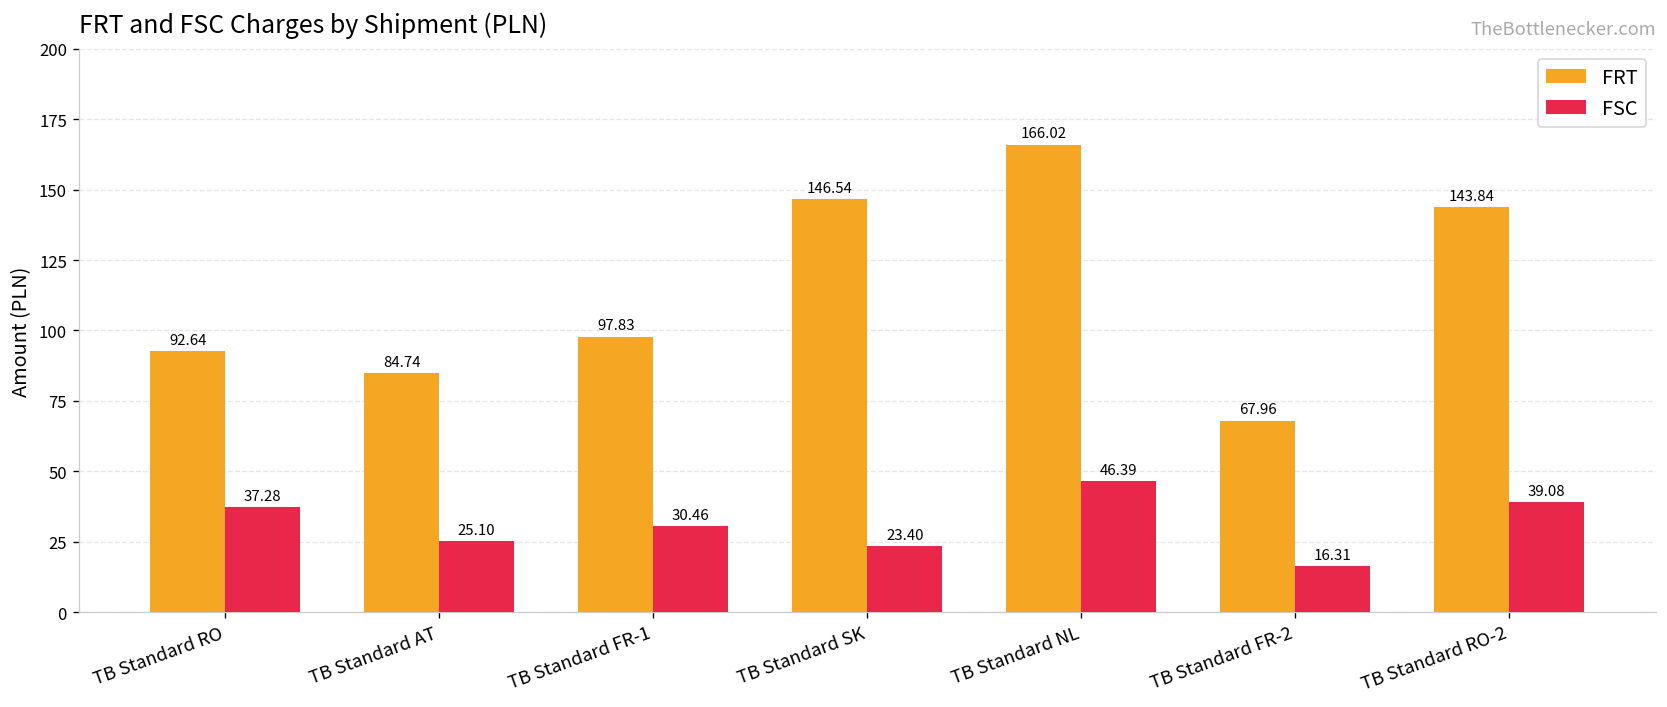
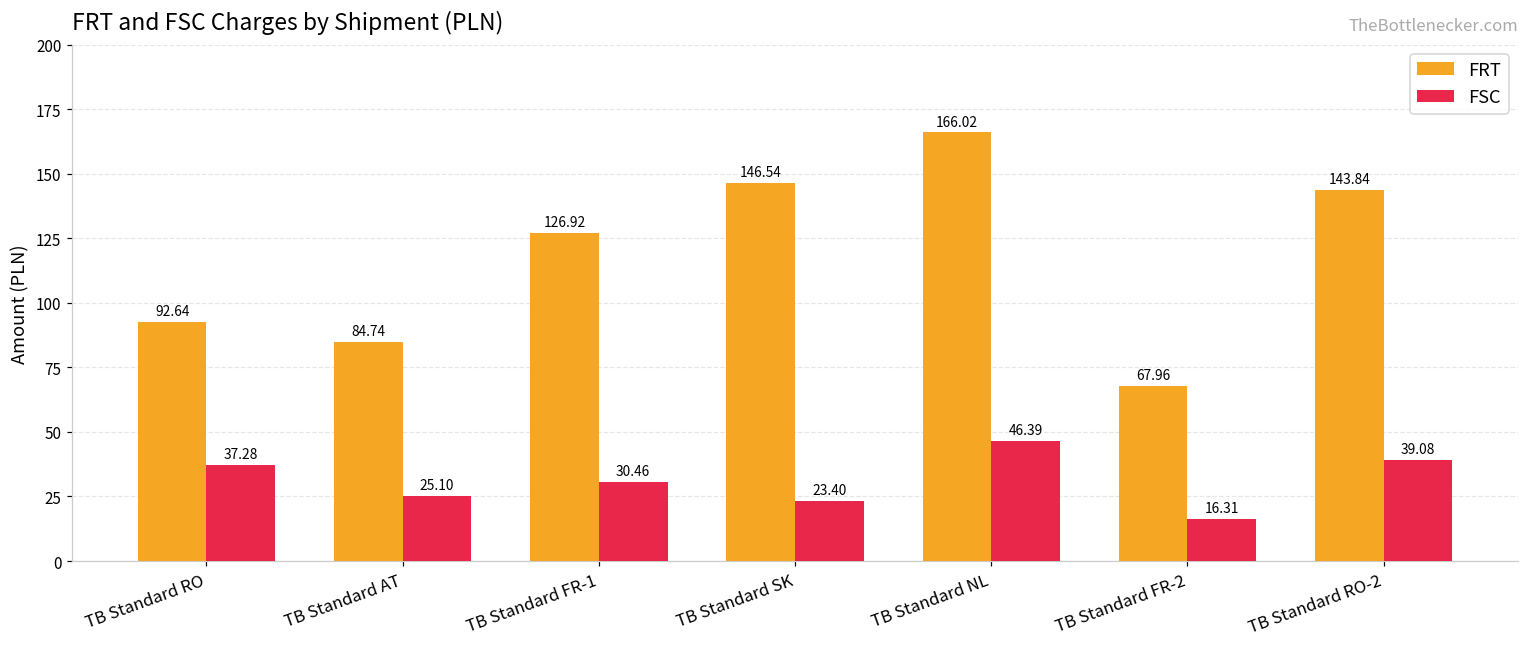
FRT, TB Standard FR-1: 97.83 -> 126.92
